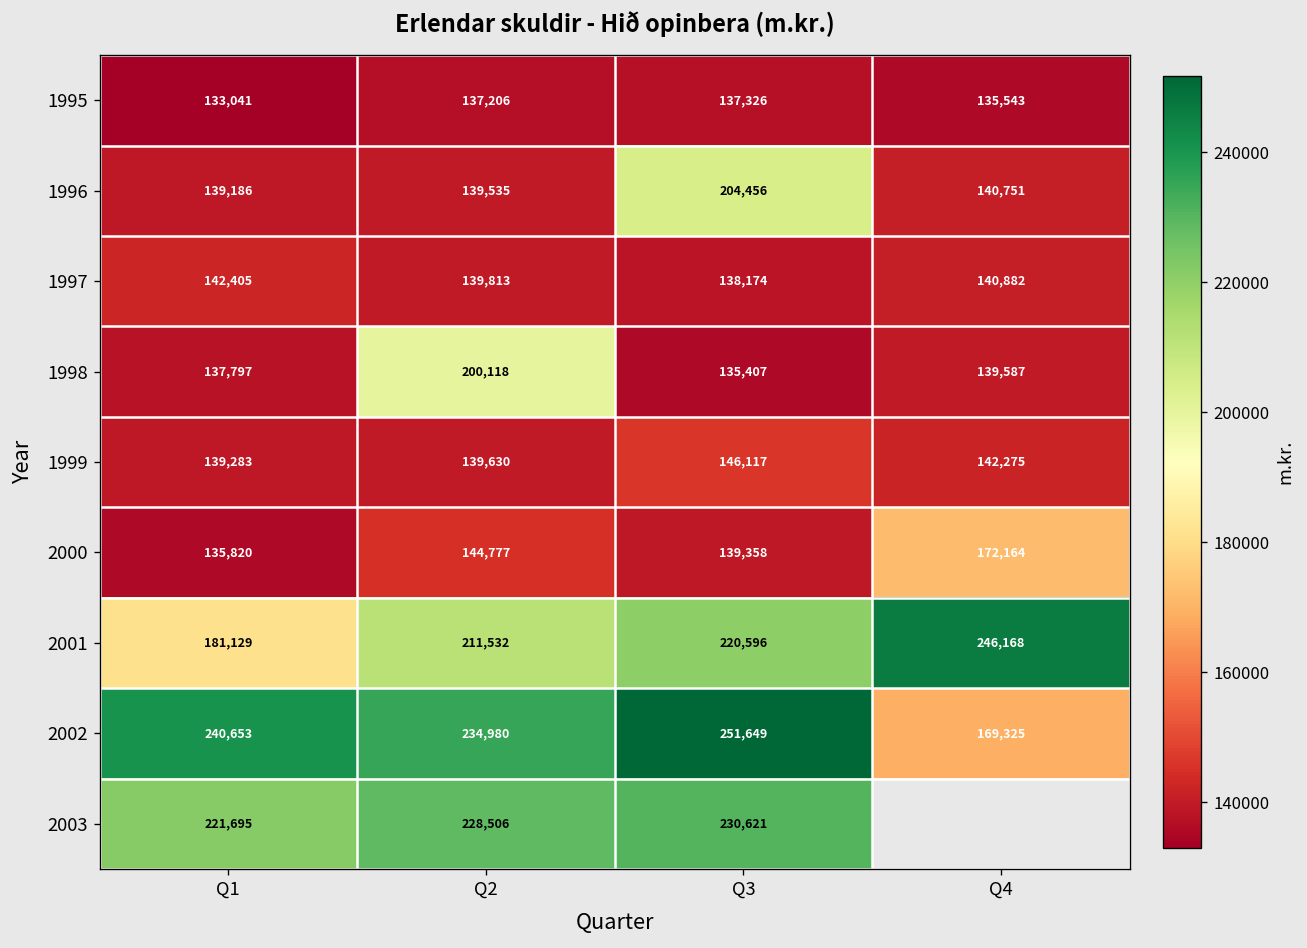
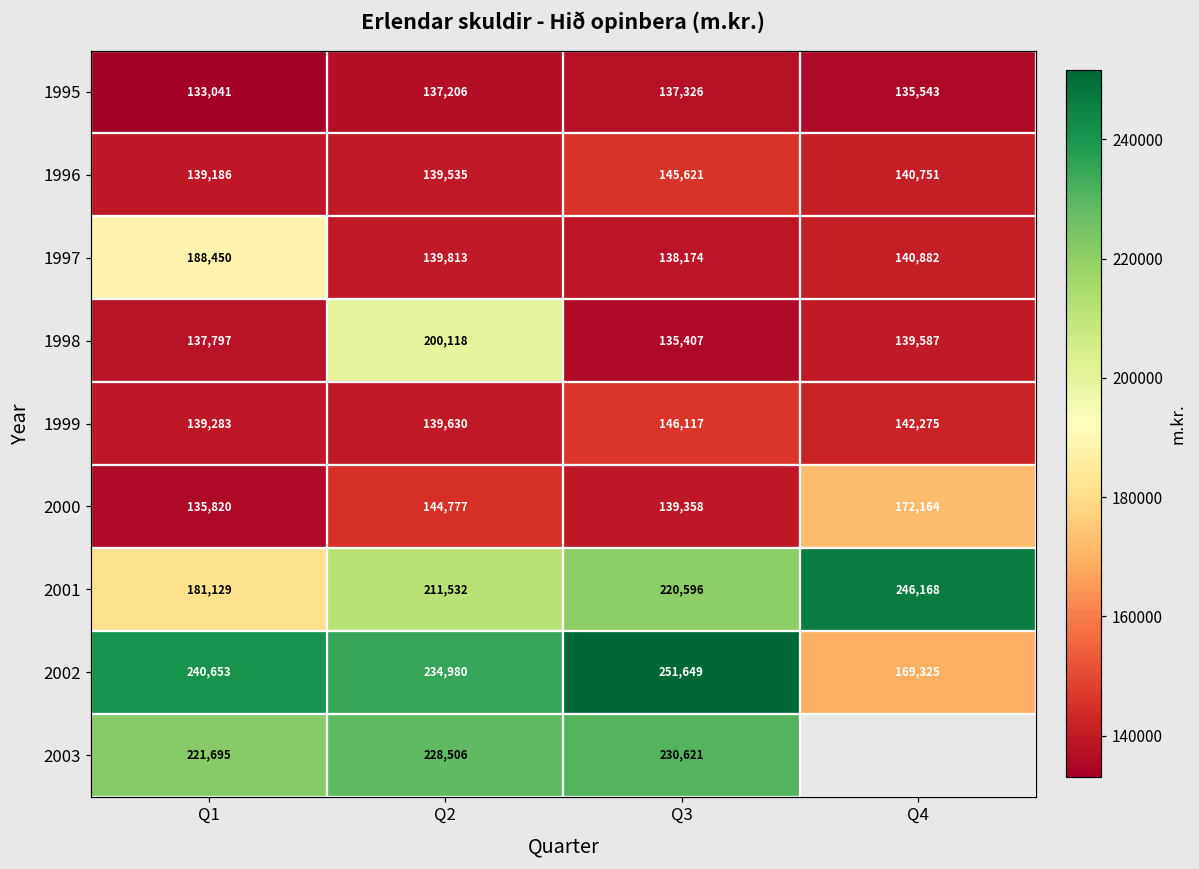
1996, Q3: 204,456 -> 145,621
1997, Q1: 142,405 -> 188,450
